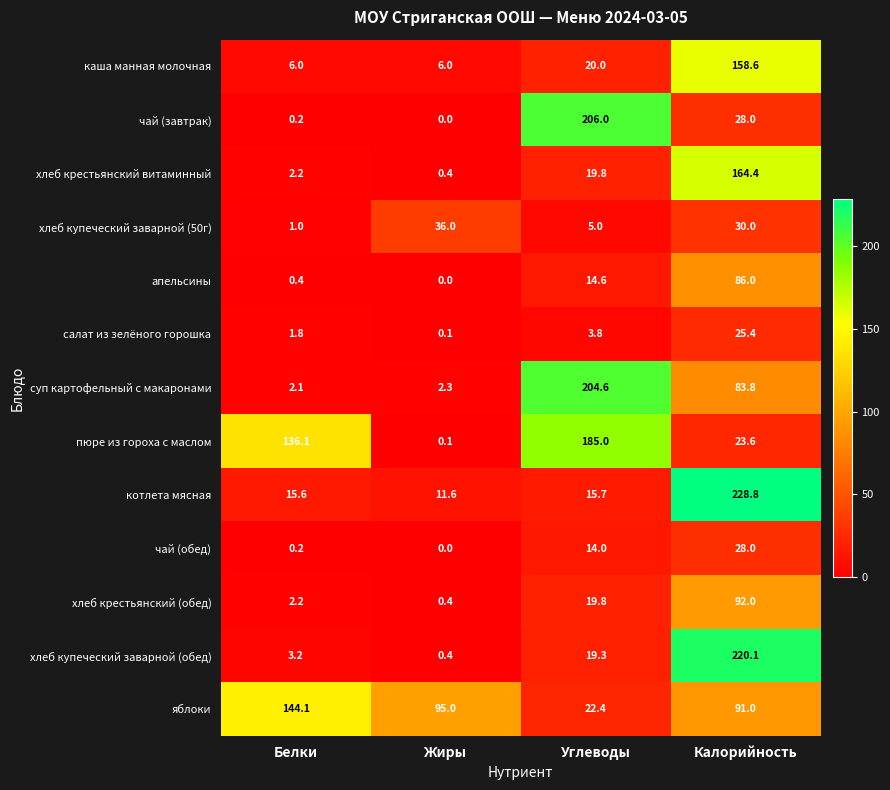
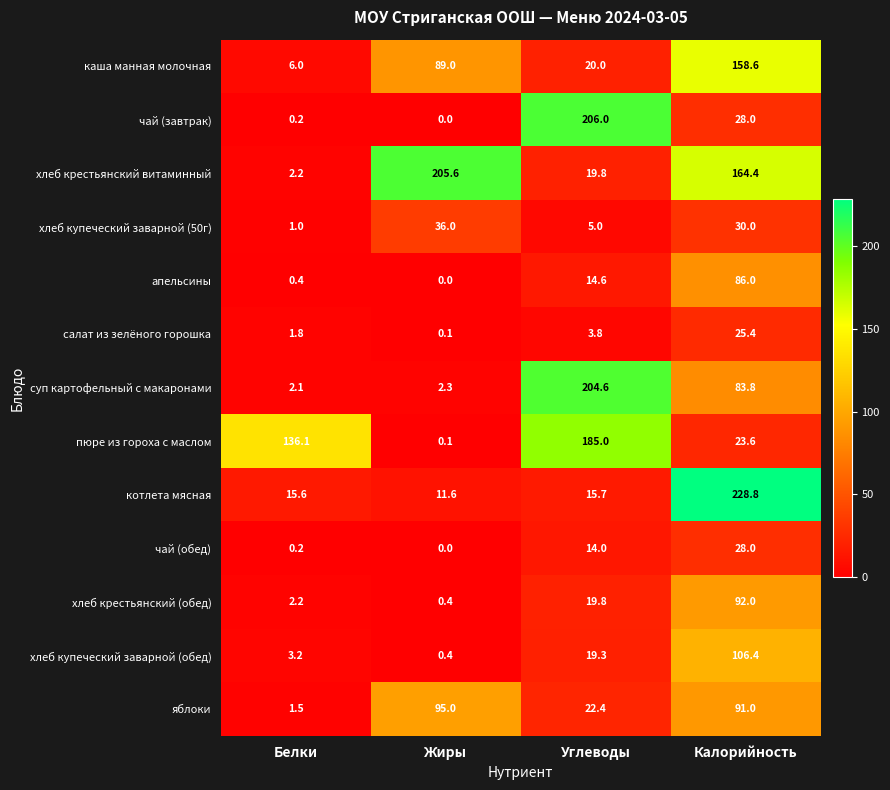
каша манная молочная, Жиры: 6.0 -> 89.0
хлеб крестьянский витаминный, Жиры: 0.4 -> 205.6
хлеб купеческий заварной (обед), Калорийность: 220.1 -> 106.4
яблоки, Белки: 144.1 -> 1.5
